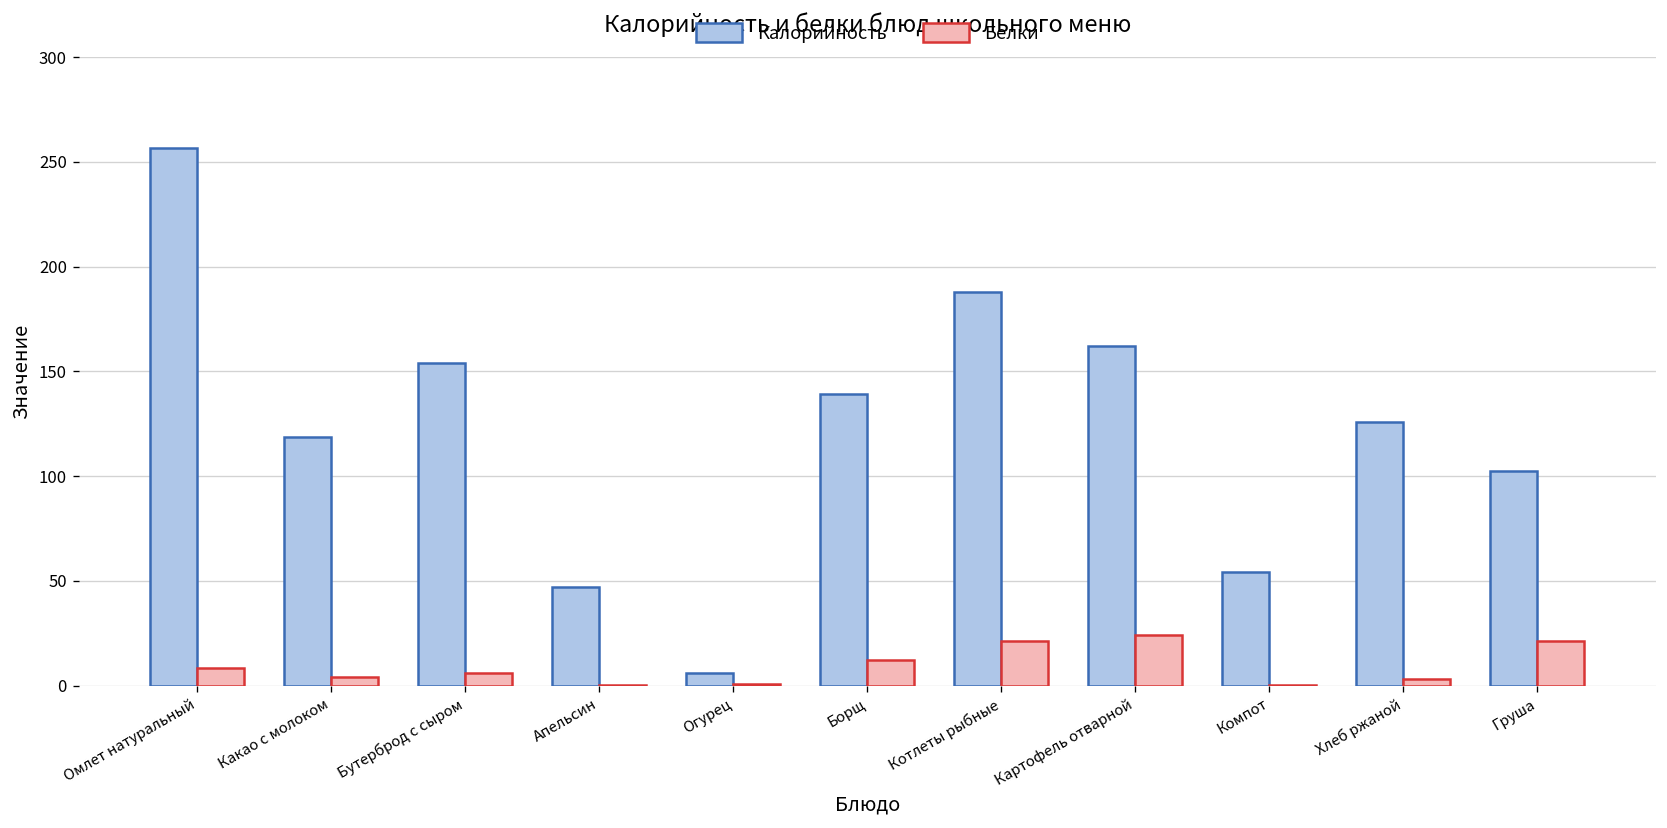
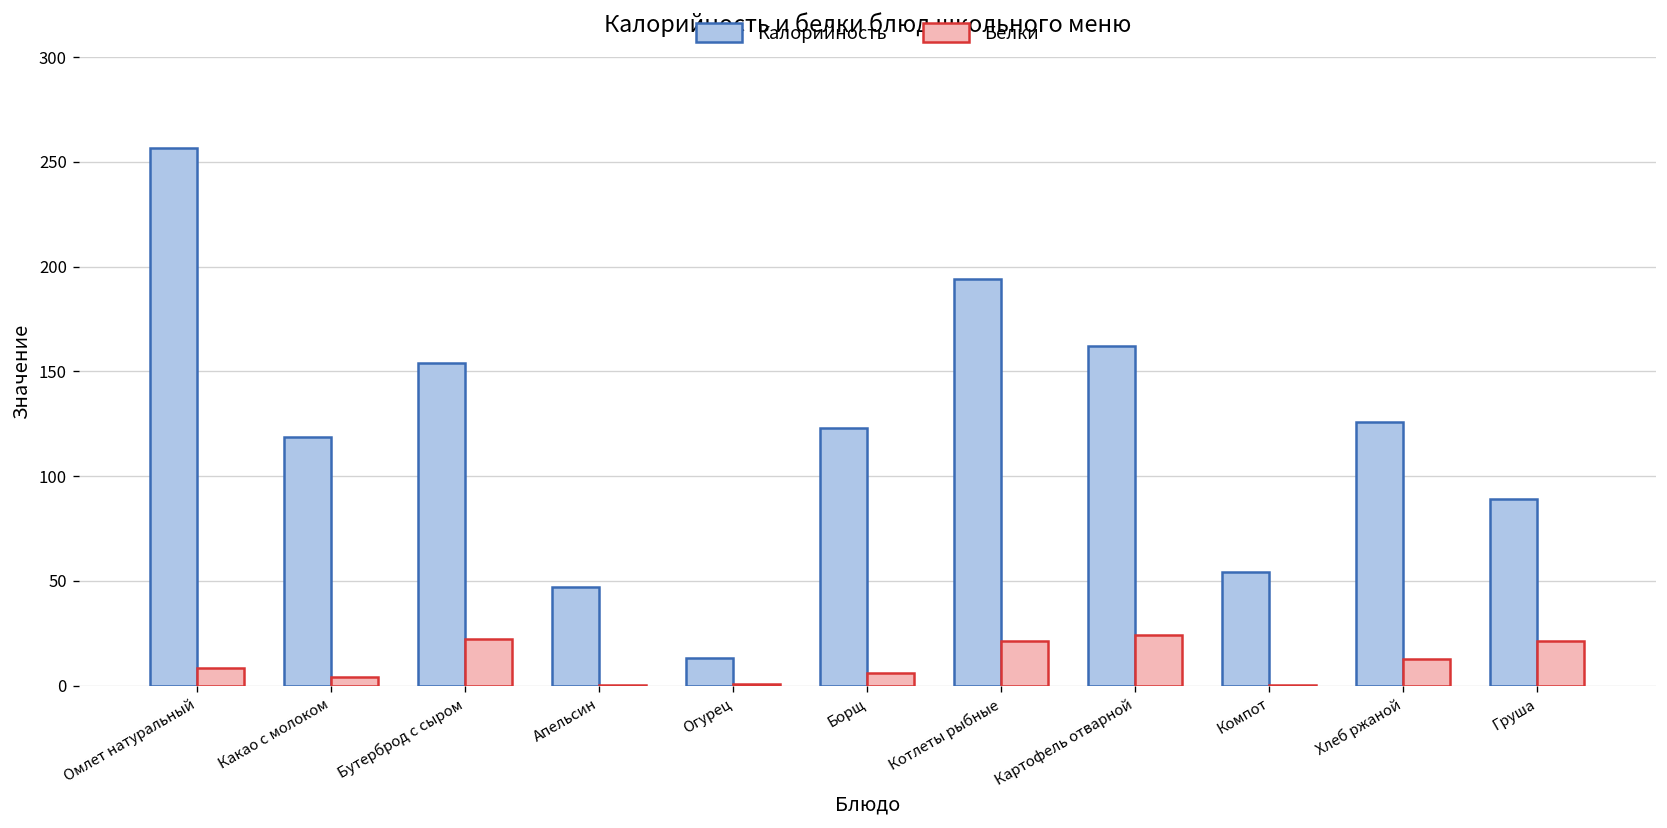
Белки, Бутерброд с сыром: 6 -> 22
Калорийность, Огурец: 6 -> 13
Калорийность, Борщ: 139 -> 123
Белки, Борщ: 12 -> 6
Калорийность, Котлеты рыбные: 188 -> 194
Белки, Хлеб ржаной: 3 -> 13
Калорийность, Груша: 103 -> 89
